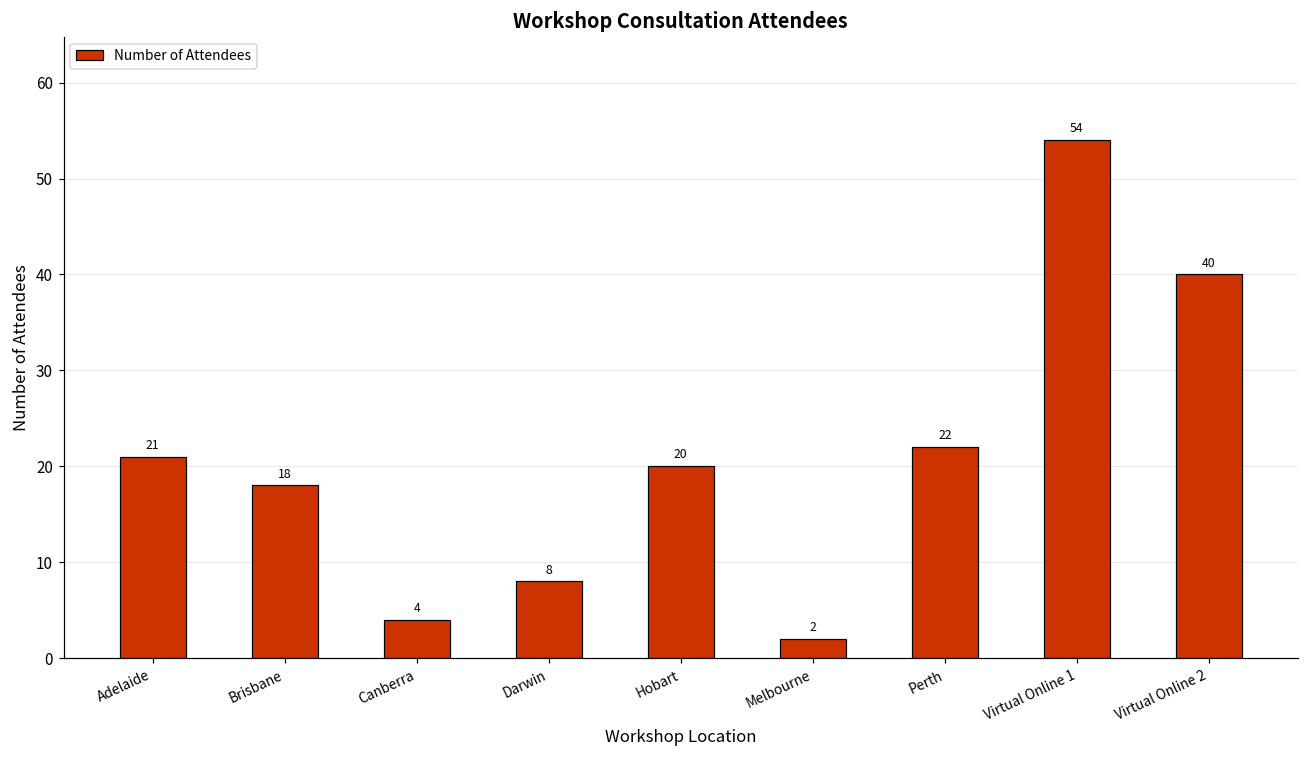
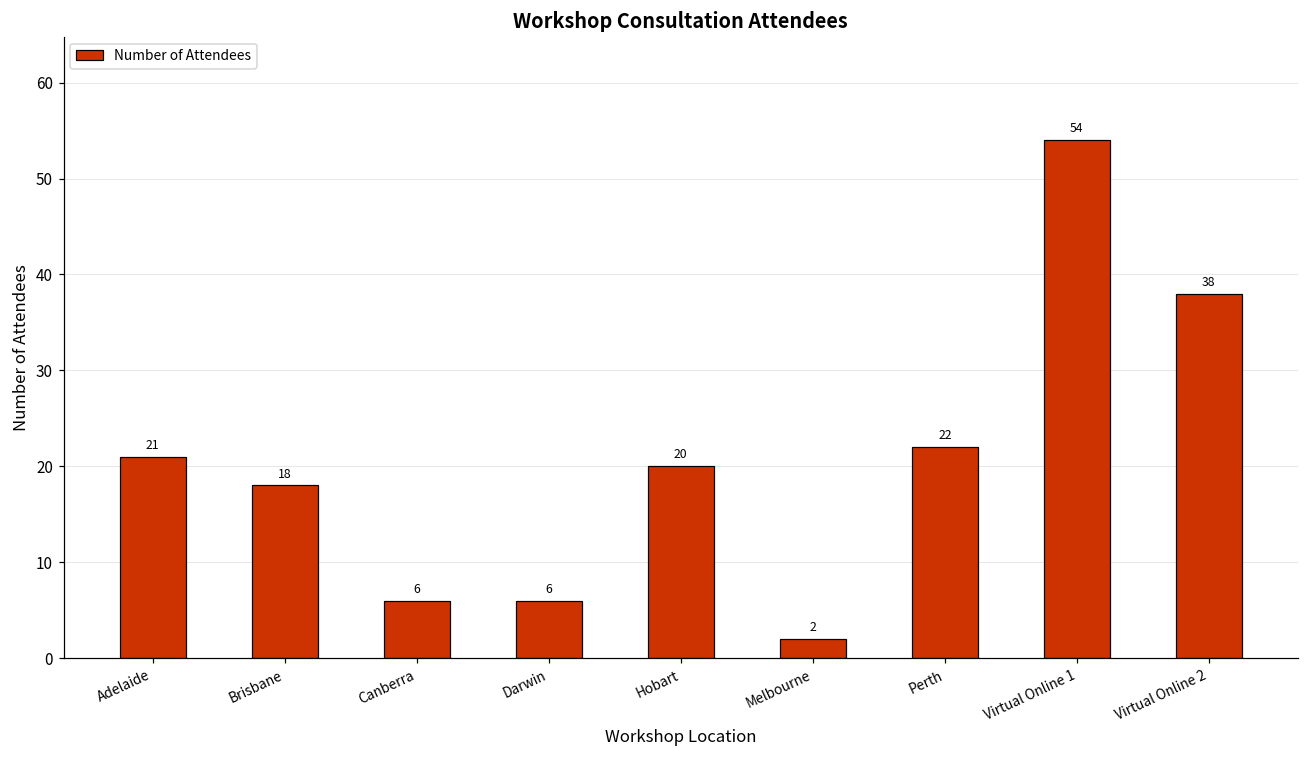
Canberra: 4 -> 6
Darwin: 8 -> 6
Virtual Online 2: 40 -> 38
